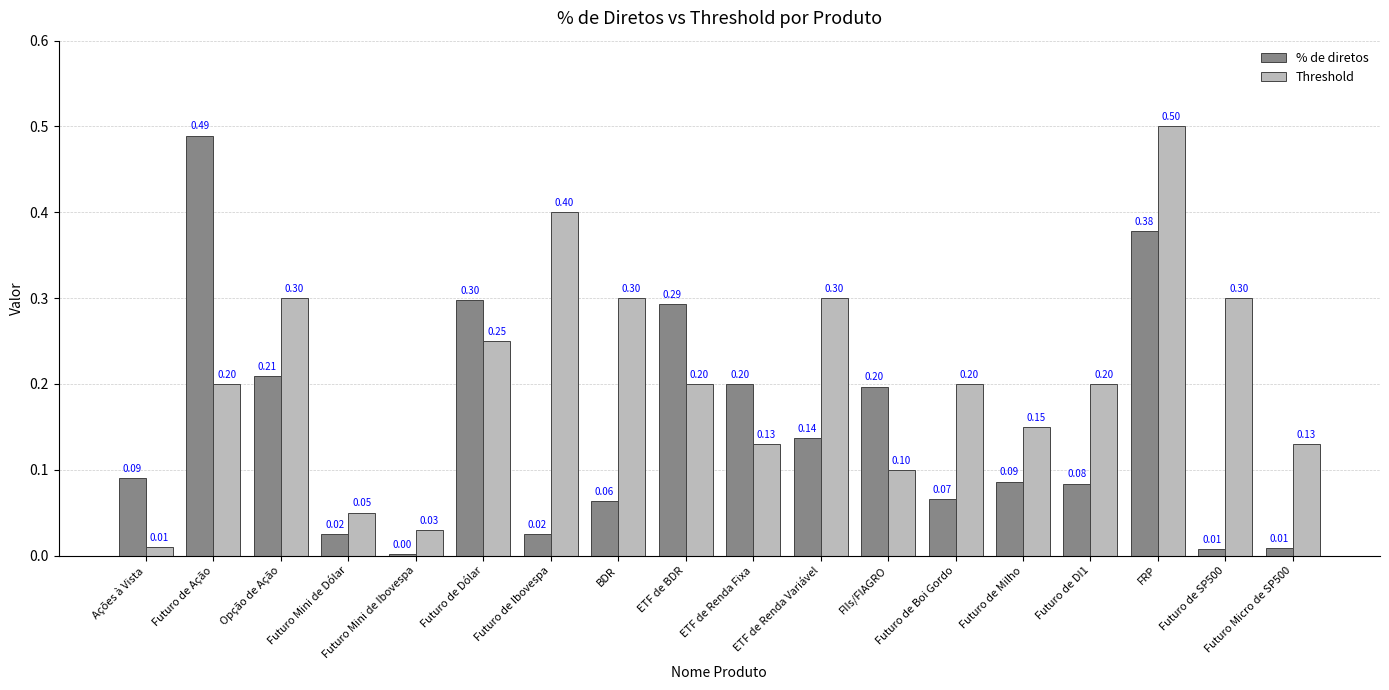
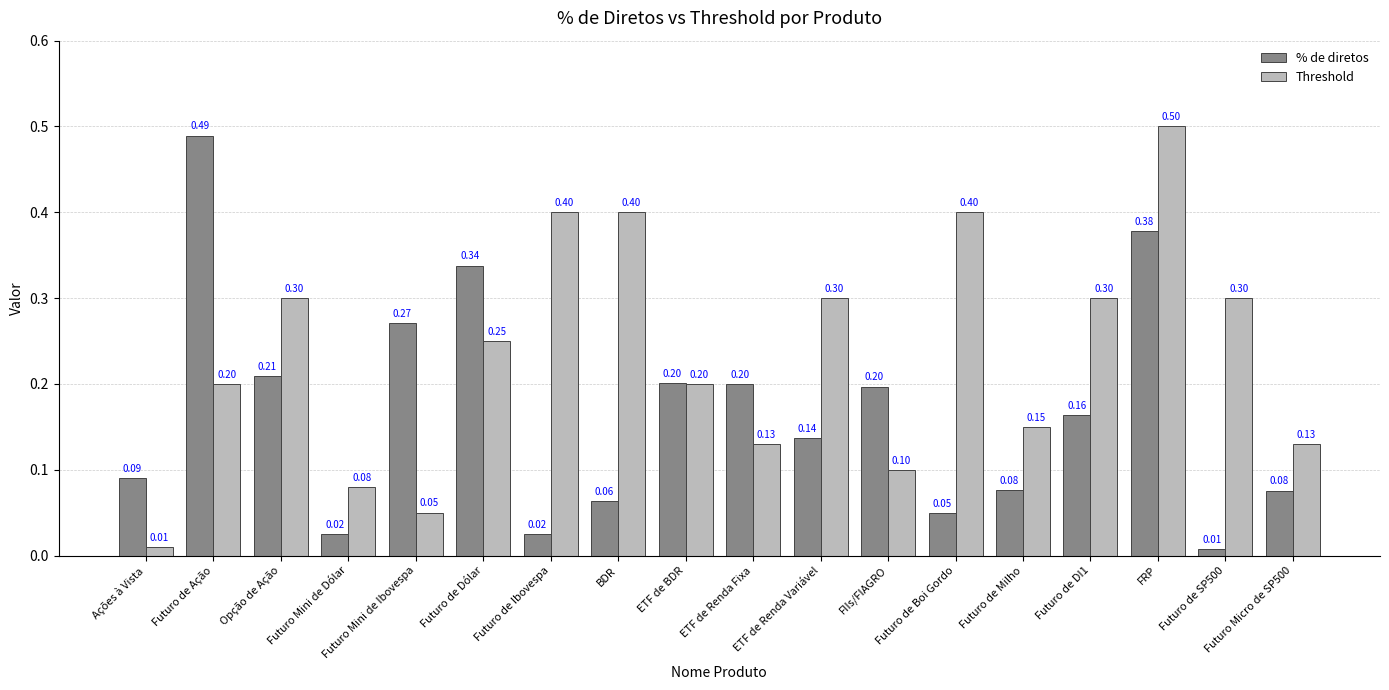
Threshold, Futuro Mini de Dólar: 0.05 -> 0.08
% de diretos, Futuro Mini de Ibovespa: 0.00 -> 0.27
Threshold, Futuro Mini de Ibovespa: 0.03 -> 0.05
% de diretos, Futuro de Dólar: 0.30 -> 0.34
Threshold, BDR: 0.30 -> 0.40
% de diretos, ETF de BDR: 0.29 -> 0.20
% de diretos, Futuro de Boi Gordo: 0.07 -> 0.05
Threshold, Futuro de Boi Gordo: 0.20 -> 0.40
% de diretos, Futuro de Milho: 0.09 -> 0.08
% de diretos, Futuro de DI1: 0.08 -> 0.16
Threshold, Futuro de DI1: 0.20 -> 0.30
% de diretos, Futuro Micro de SP500: 0.01 -> 0.08
